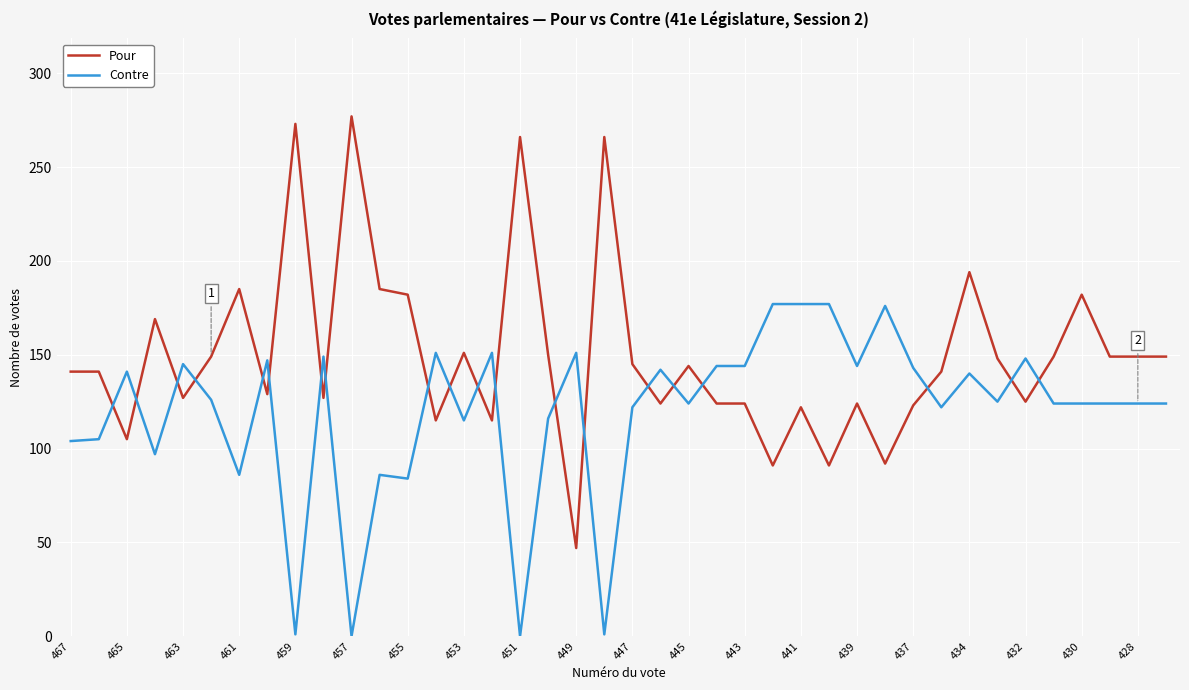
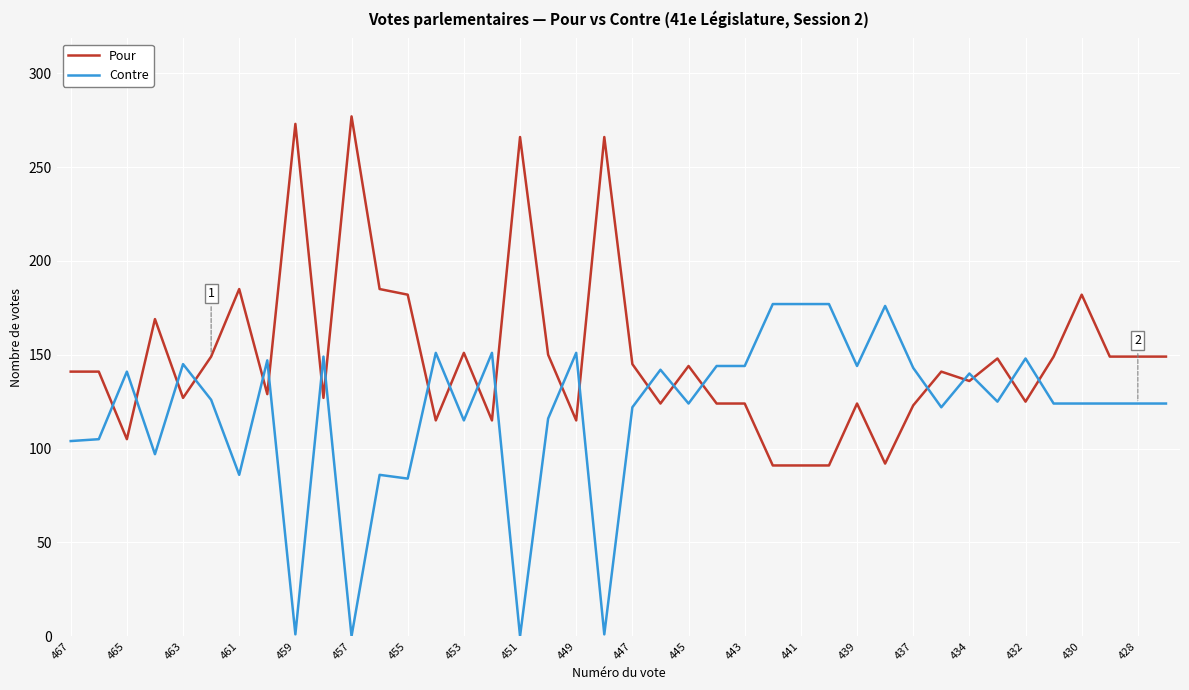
Pour, 449: 47 -> 115
Pour, 441: 122 -> 91
Pour, 434: 194 -> 136
